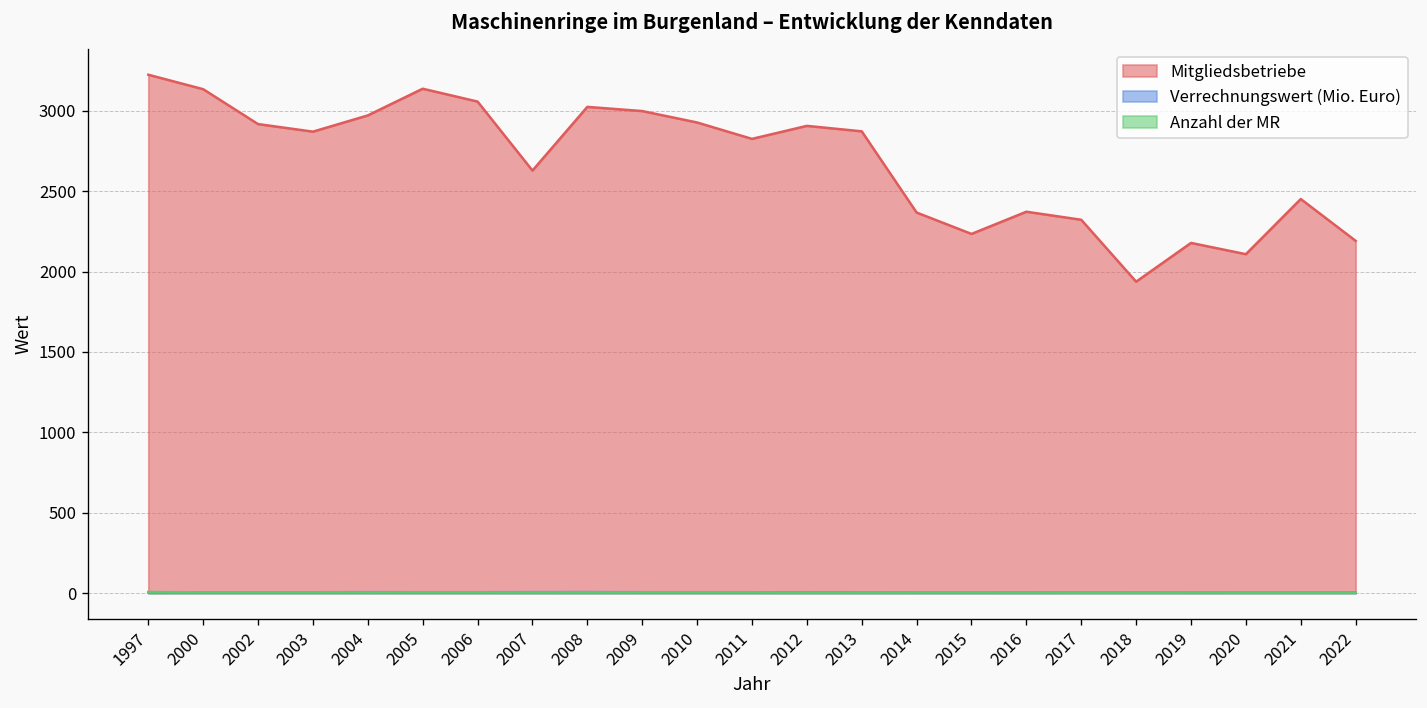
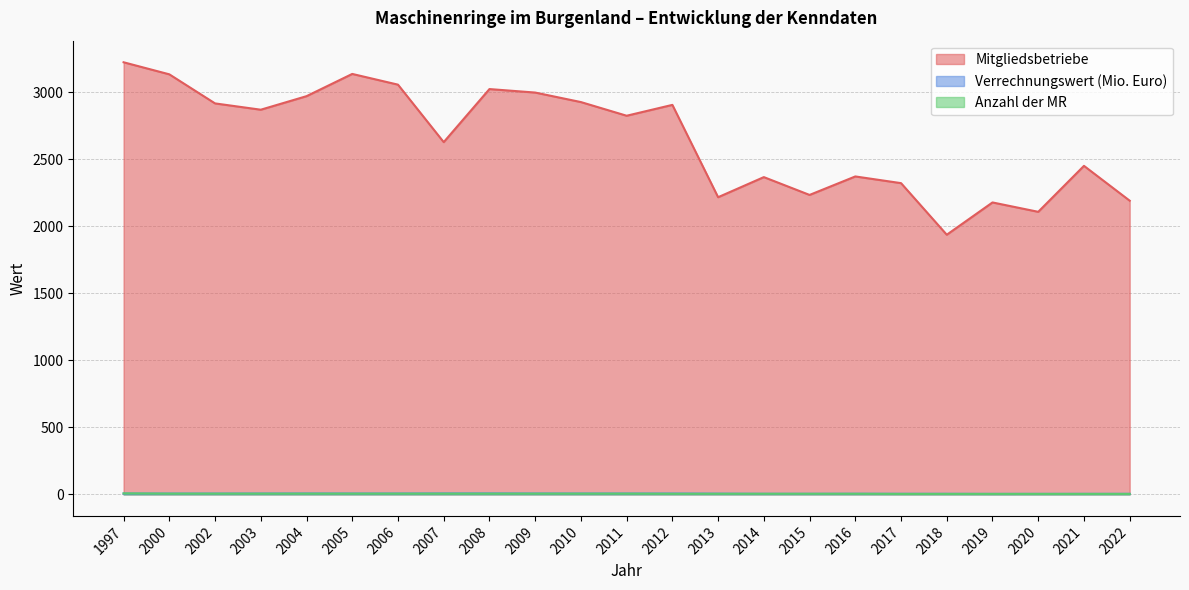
Mitgliedsbetriebe, 2013: 2870 -> 2220
